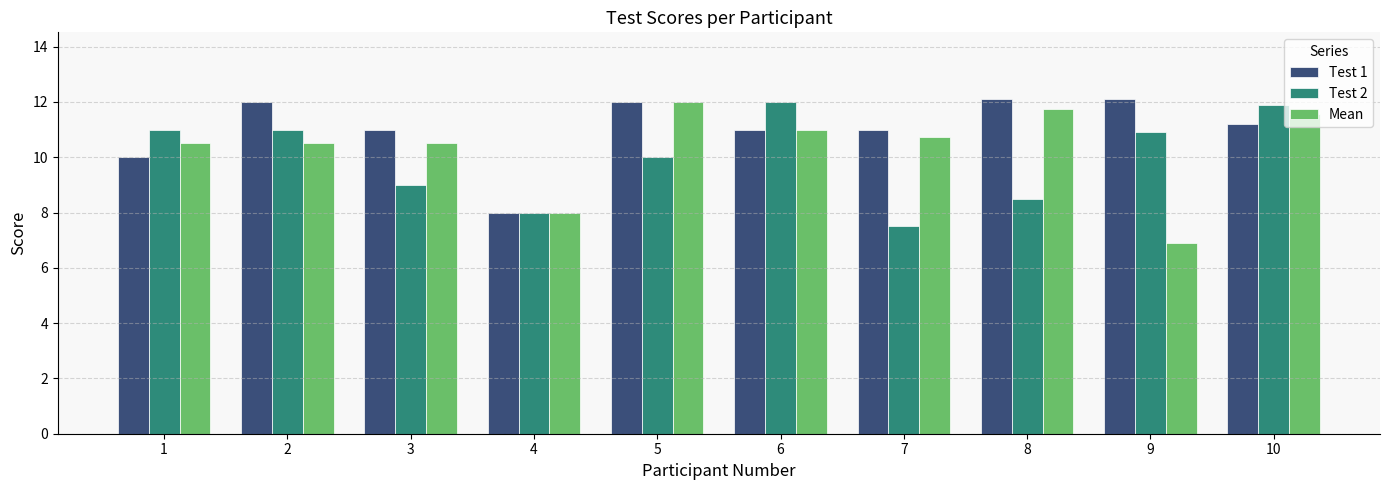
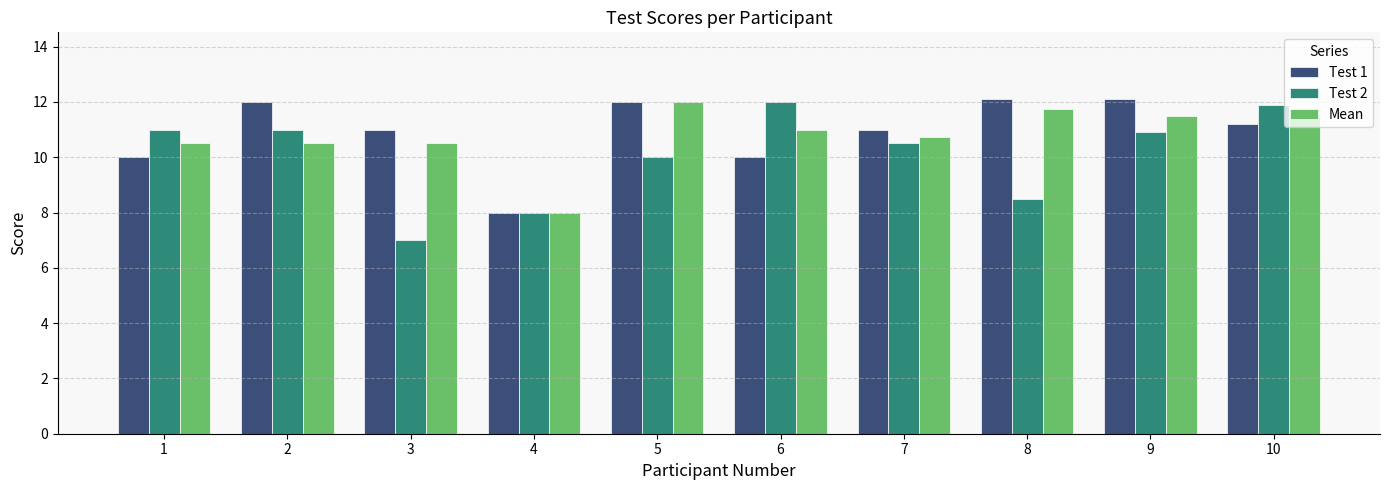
Test 2, 3: 9 -> 7
Test 1, 6: 11 -> 10
Test 2, 7: 7.5 -> 10.5
Mean, 9: 6.9 -> 11.5
